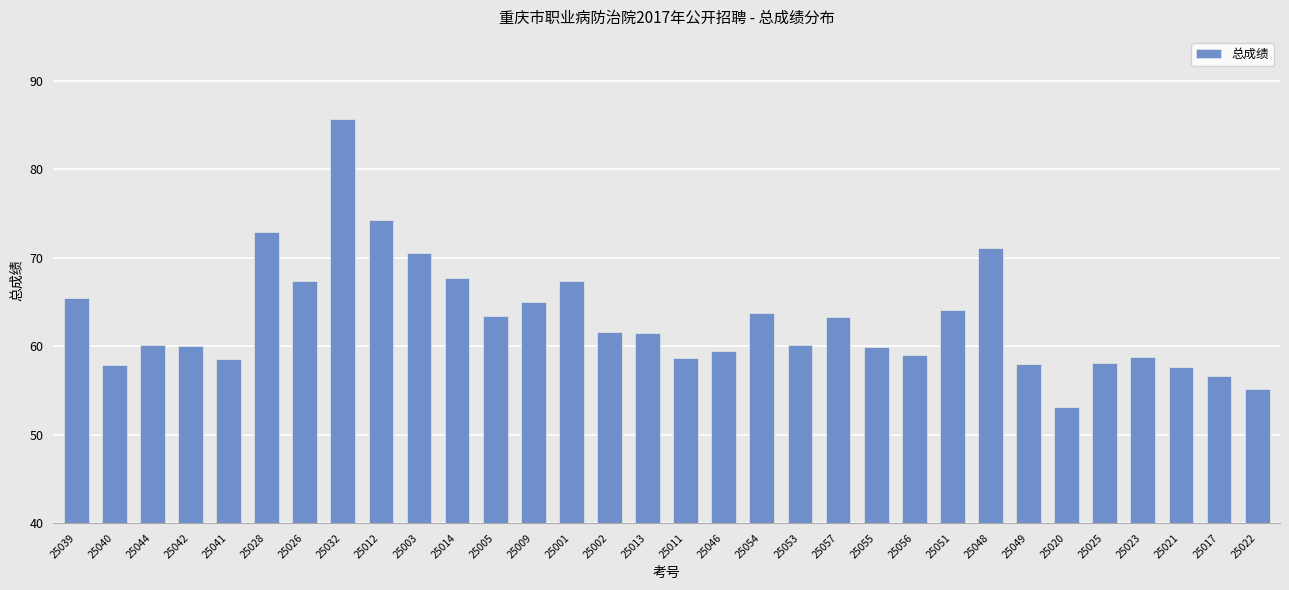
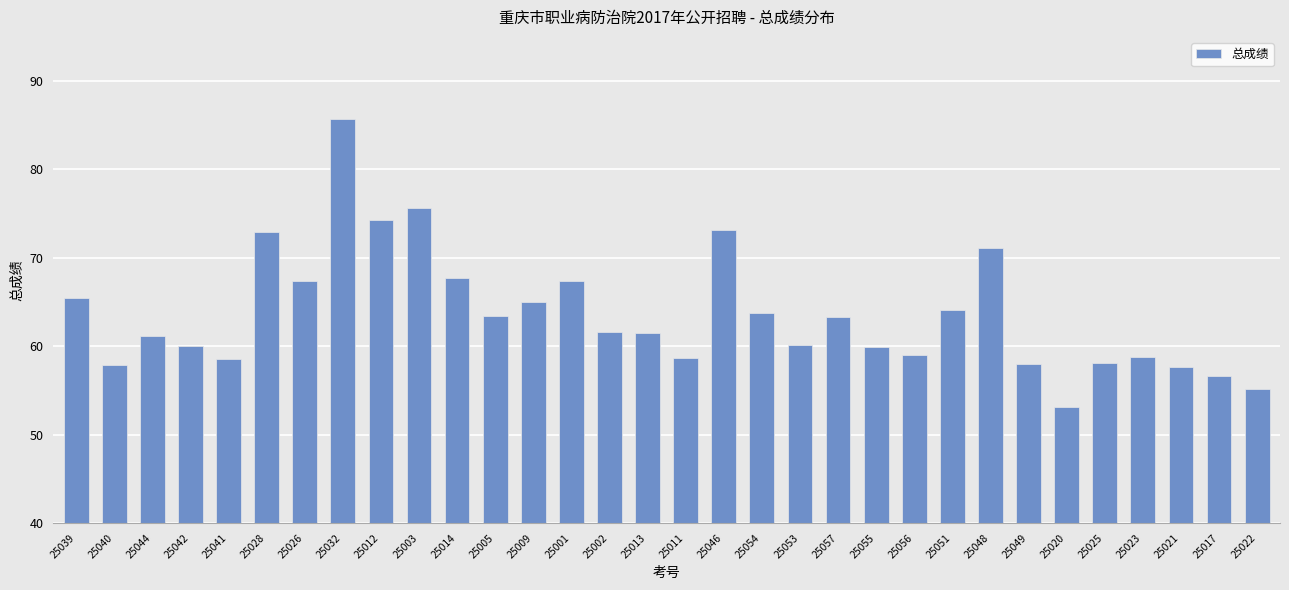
25044: 60 -> 61
25003: 71 -> 76
25046: 60 -> 73
